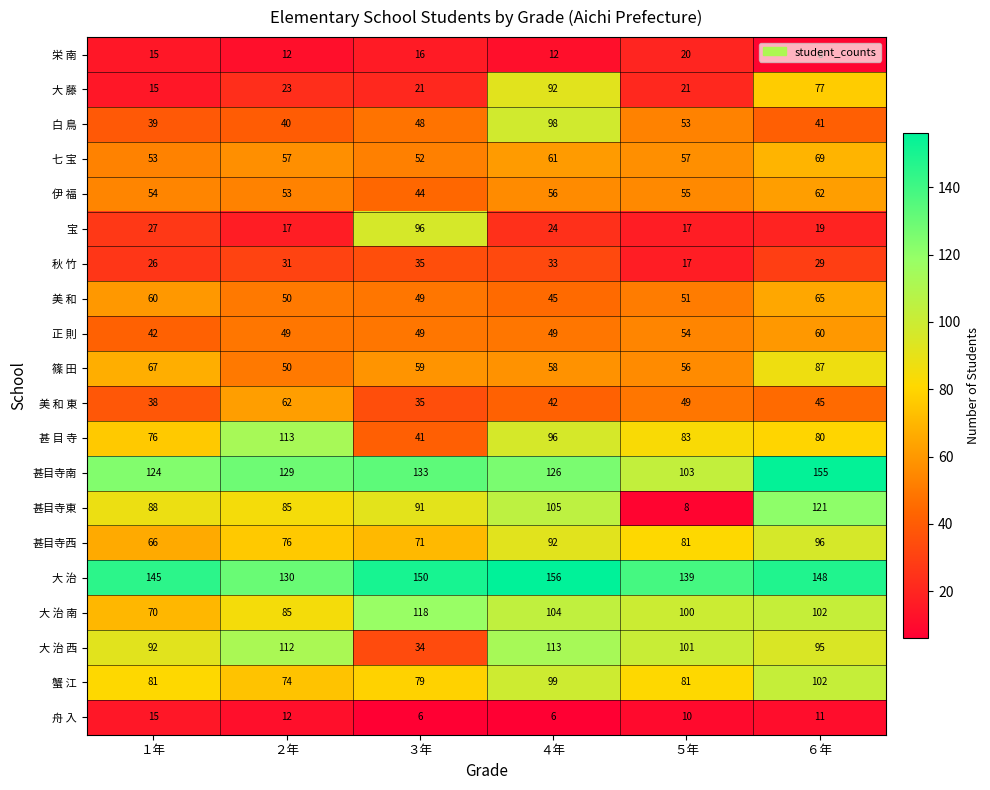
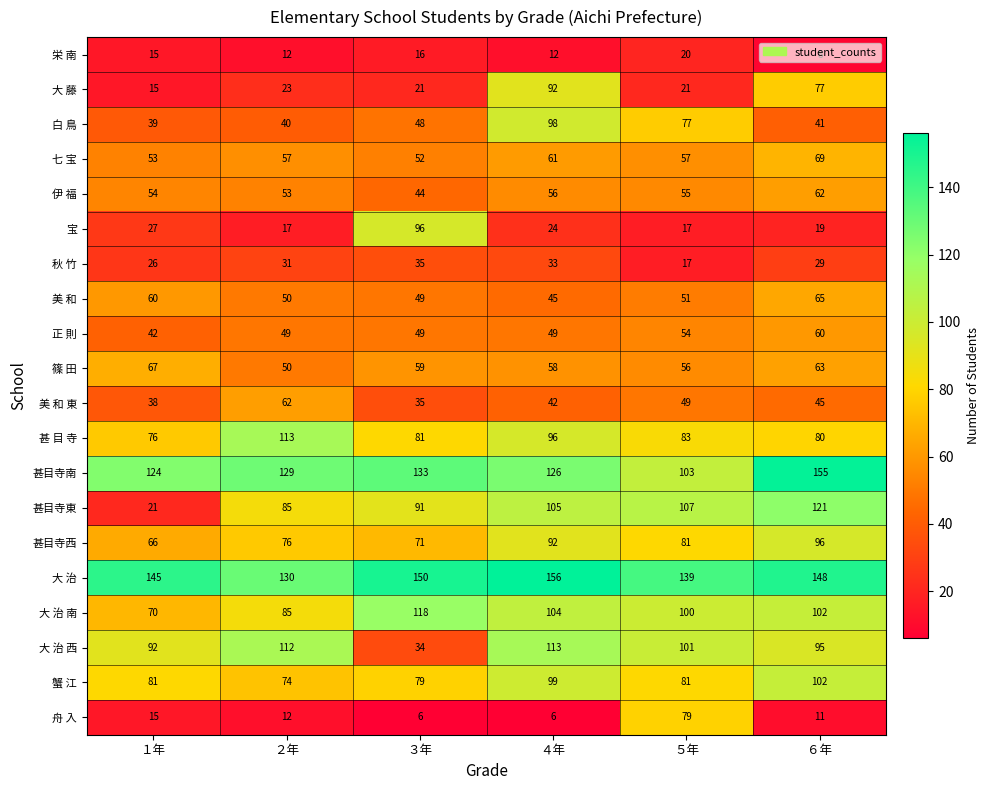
白 鳥, ５年: 53 -> 77
篠 田, ６年: 87 -> 63
甚 目 寺, ３年: 41 -> 81
甚目寺東, １年: 88 -> 21
甚目寺東, ５年: 8 -> 107
舟 入, ５年: 10 -> 79
